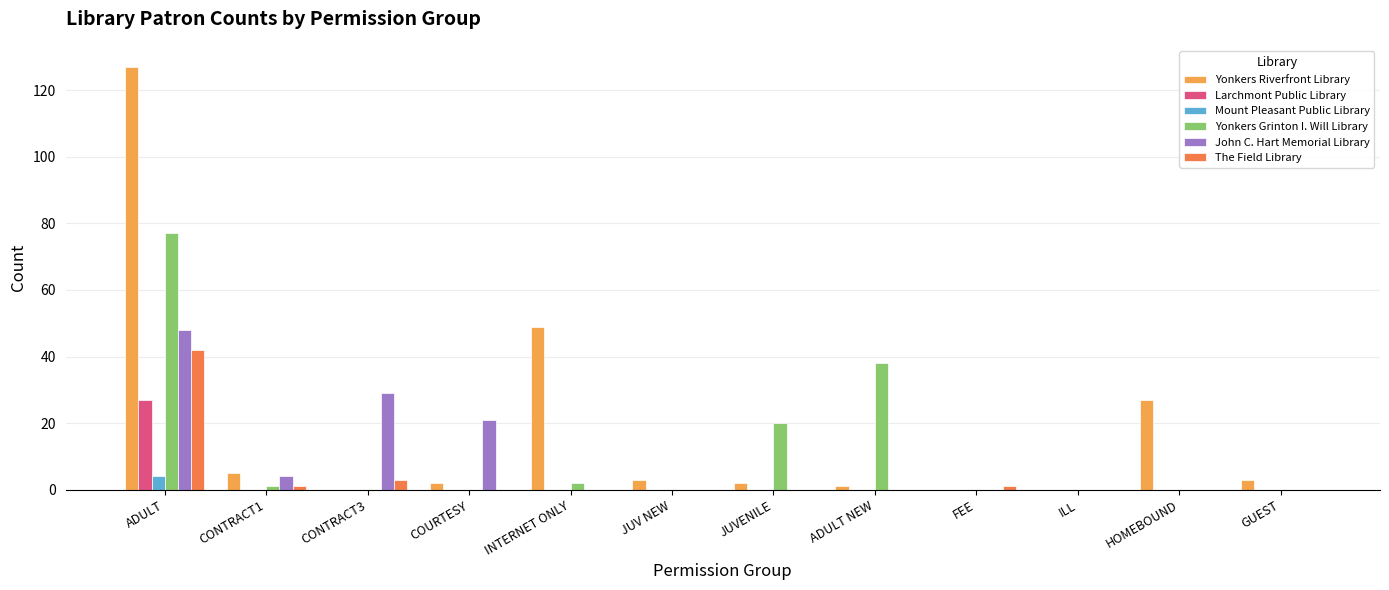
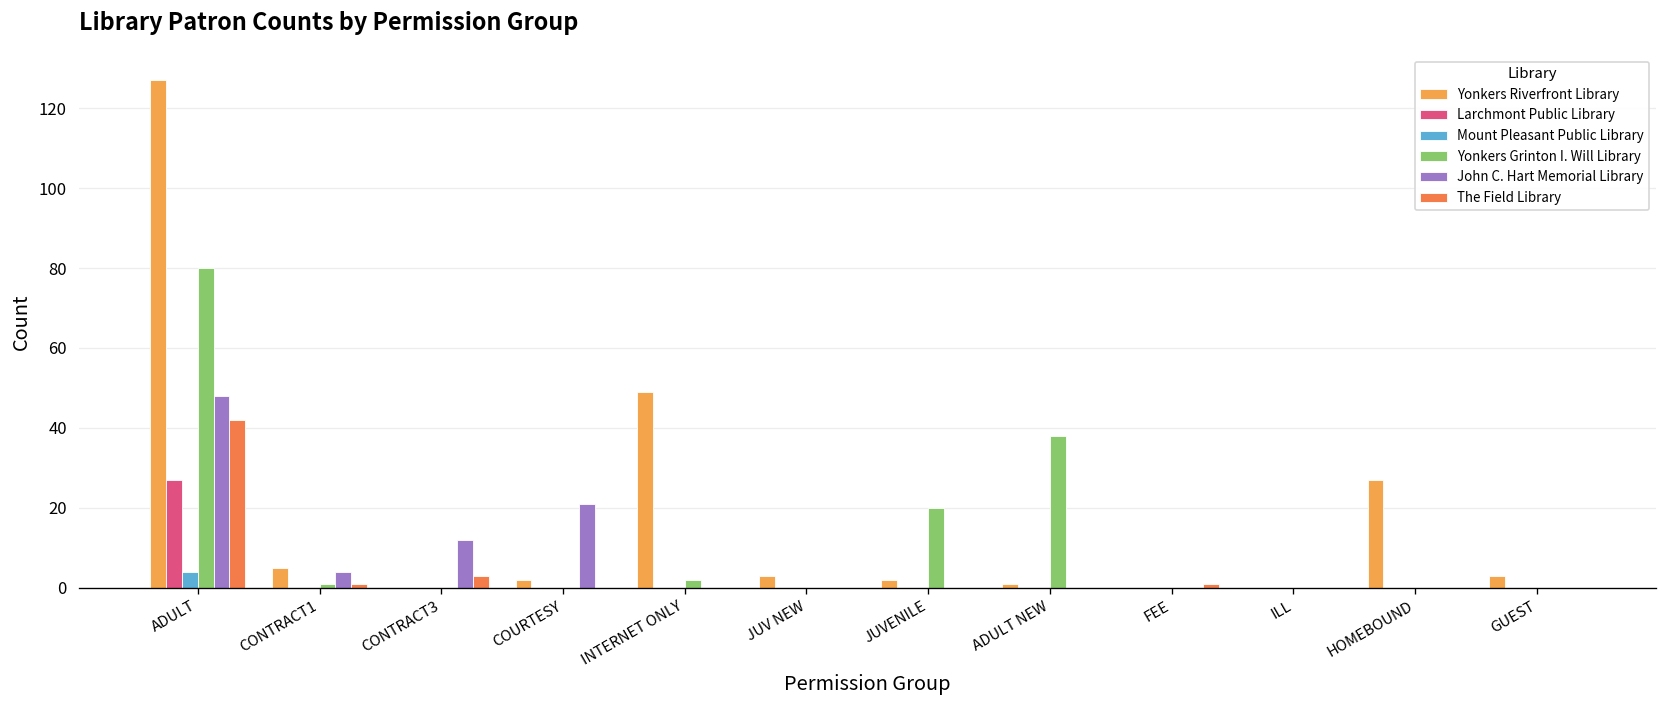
Yonkers Grinton I. Will Library, ADULT: 77 -> 80
John C. Hart Memorial Library, CONTRACT3: 29 -> 12
